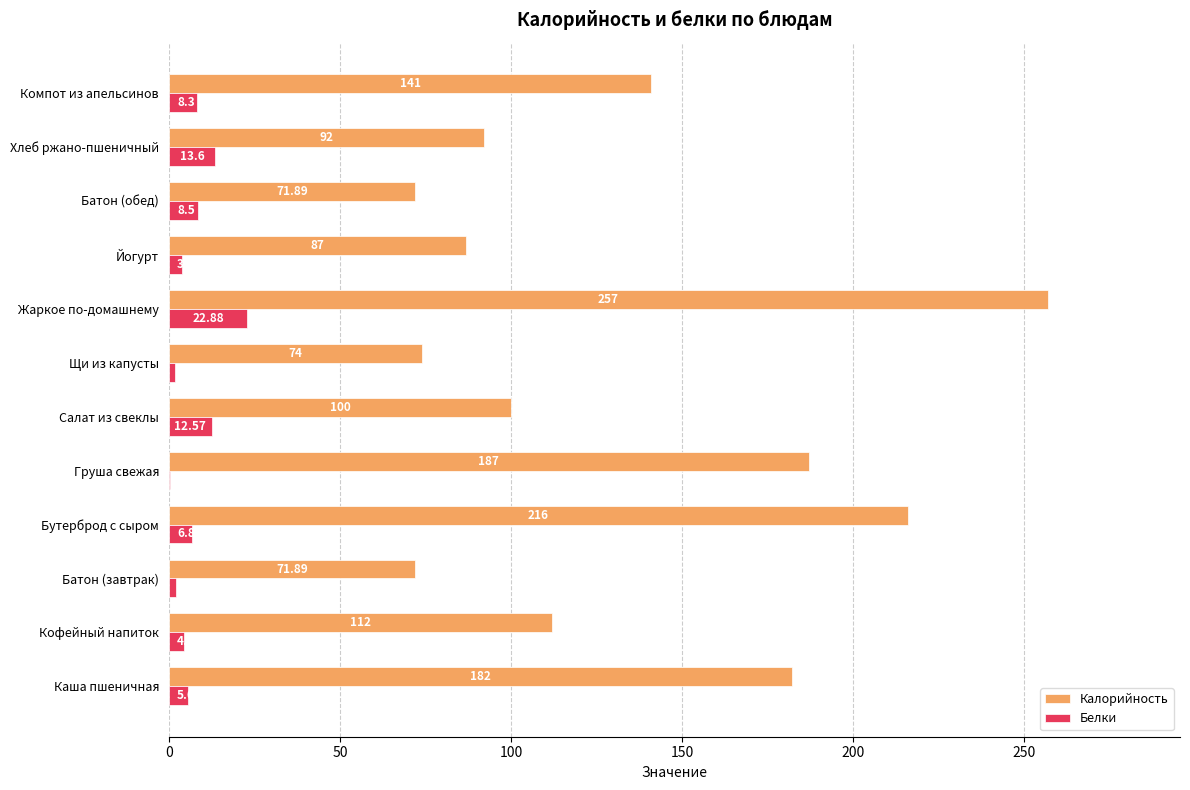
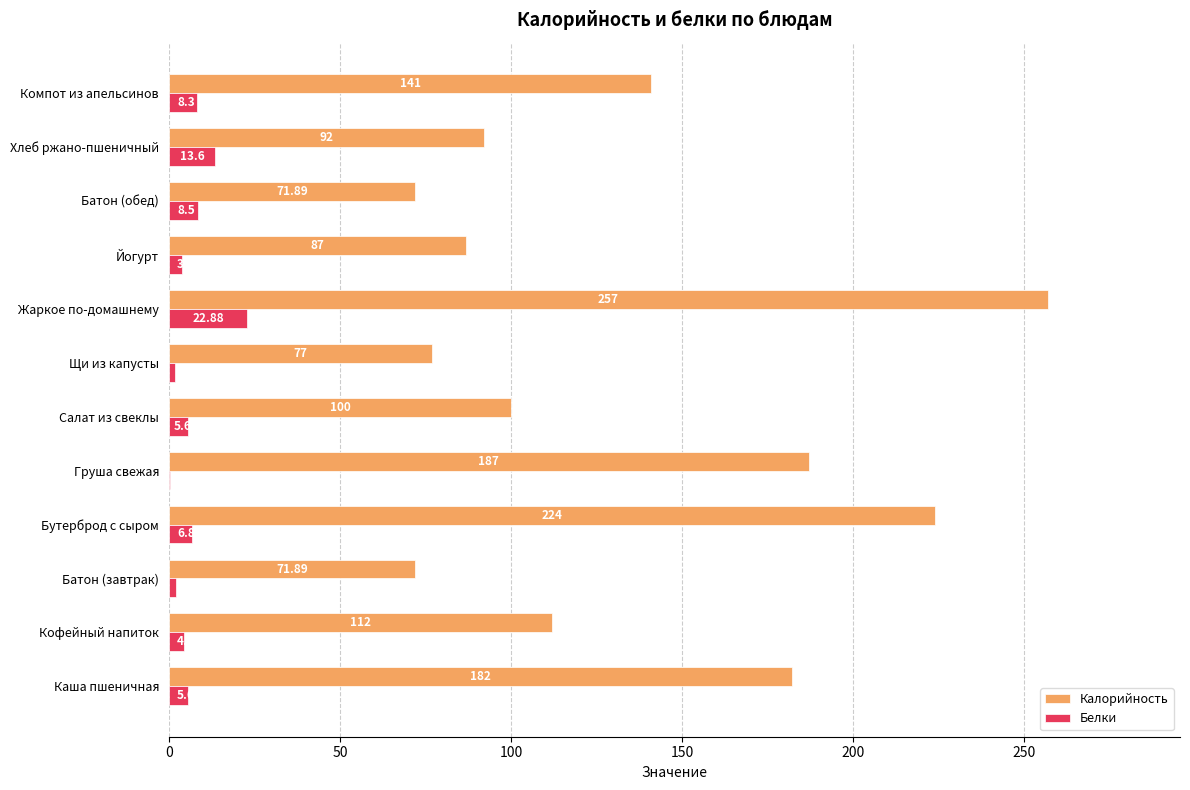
Калорийность, Щи из капусты: 74 -> 77
Белки, Салат из свеклы: 12.57 -> 5.66
Калорийность, Бутерброд с сыром: 216 -> 224
